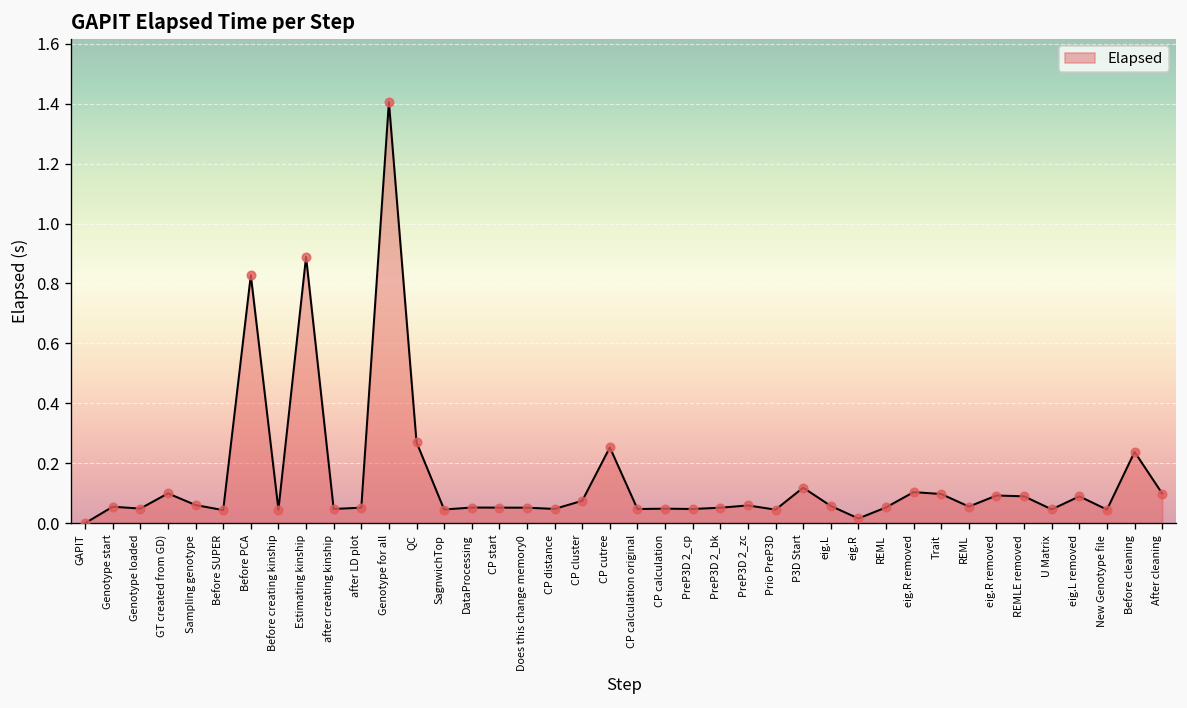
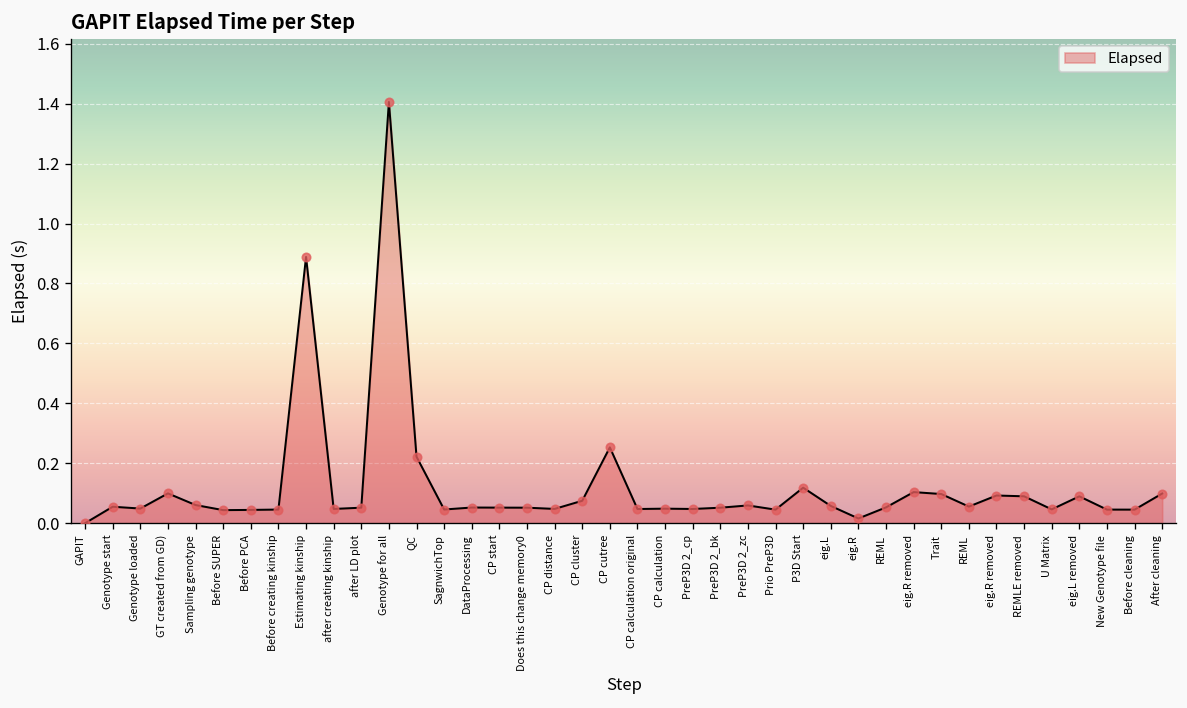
Before PCA: 0.83 -> 0.04
QC: 0.27 -> 0.22
Before cleaning: 0.24 -> 0.05
